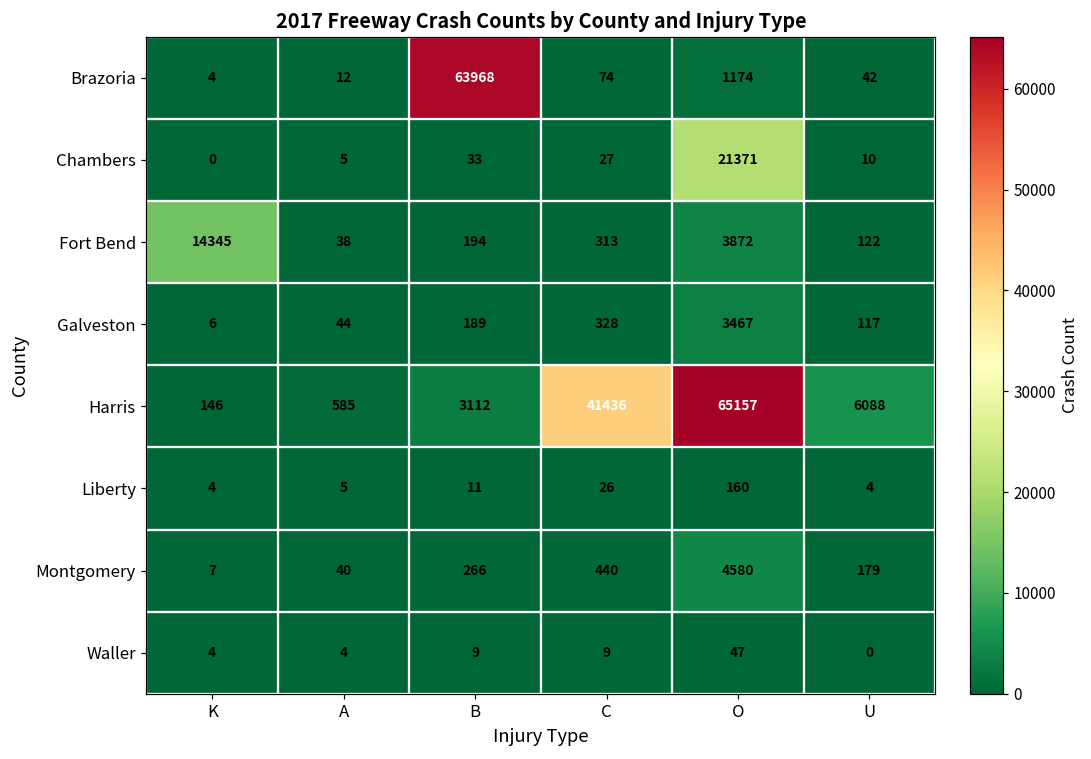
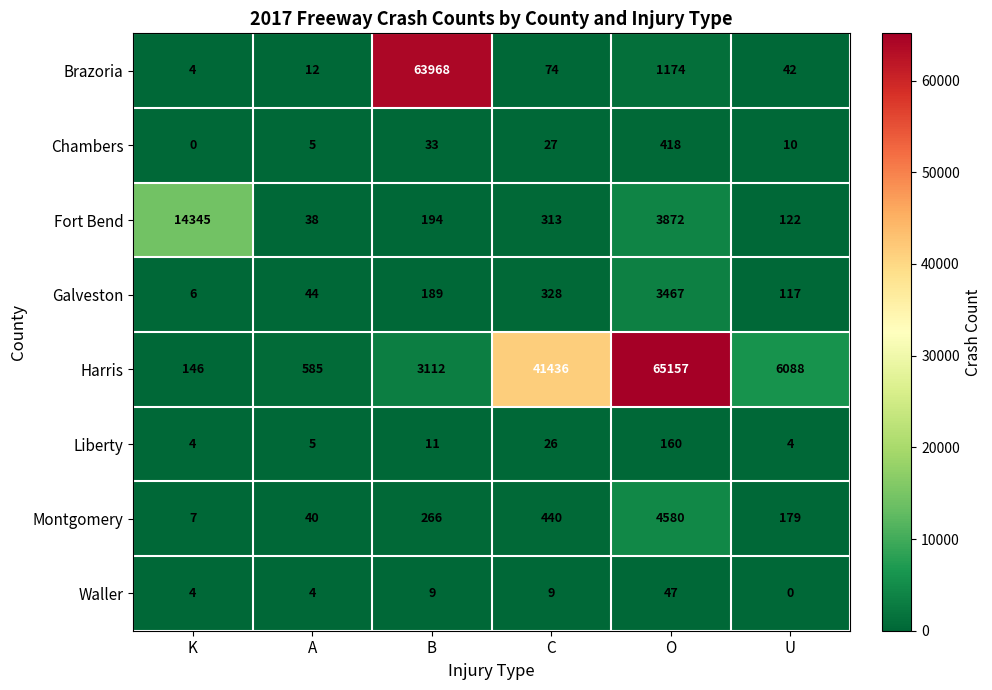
Chambers, O: 21371 -> 418
